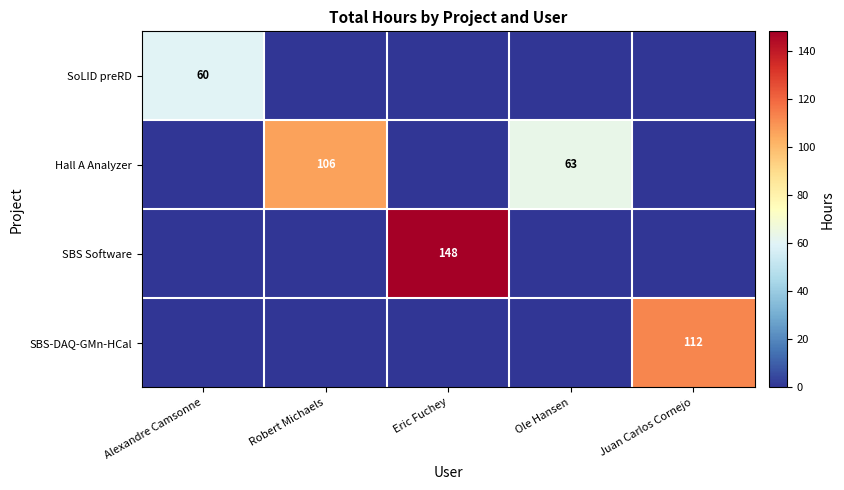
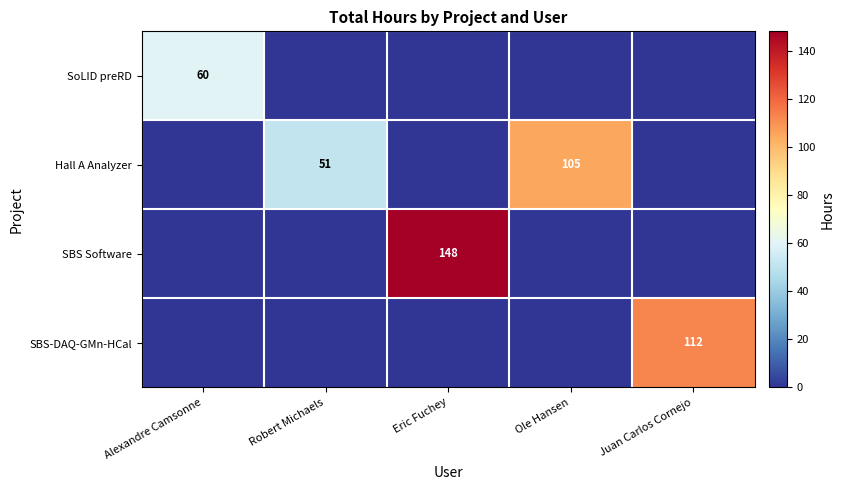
Hall A Analyzer, Robert Michaels: 106 -> 51
Hall A Analyzer, Ole Hansen: 63 -> 105
